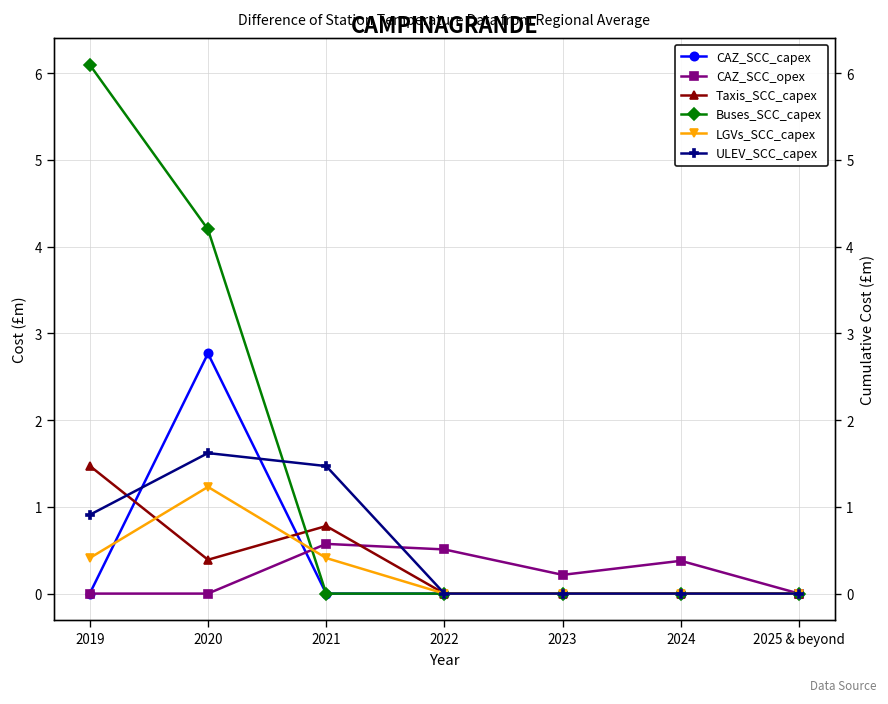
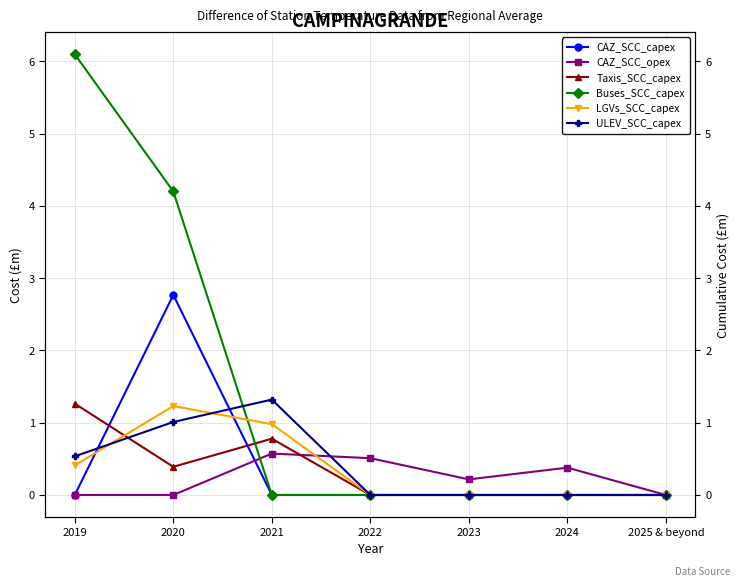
Taxis_SCC_capex, 2019: 1.5 -> 1.3
ULEV_SCC_capex, 2019: 0.9 -> 0.5
ULEV_SCC_capex, 2020: 1.6 -> 1.0
LGVs_SCC_capex, 2021: 0.4 -> 1.0
ULEV_SCC_capex, 2021: 1.5 -> 1.3
